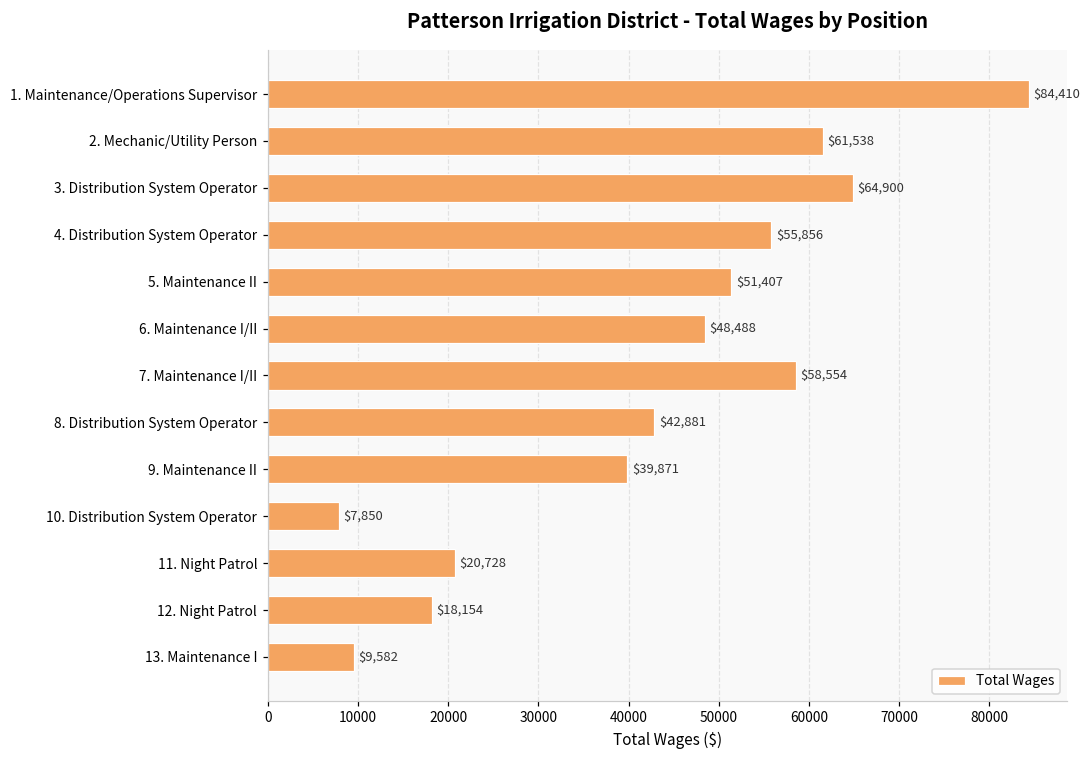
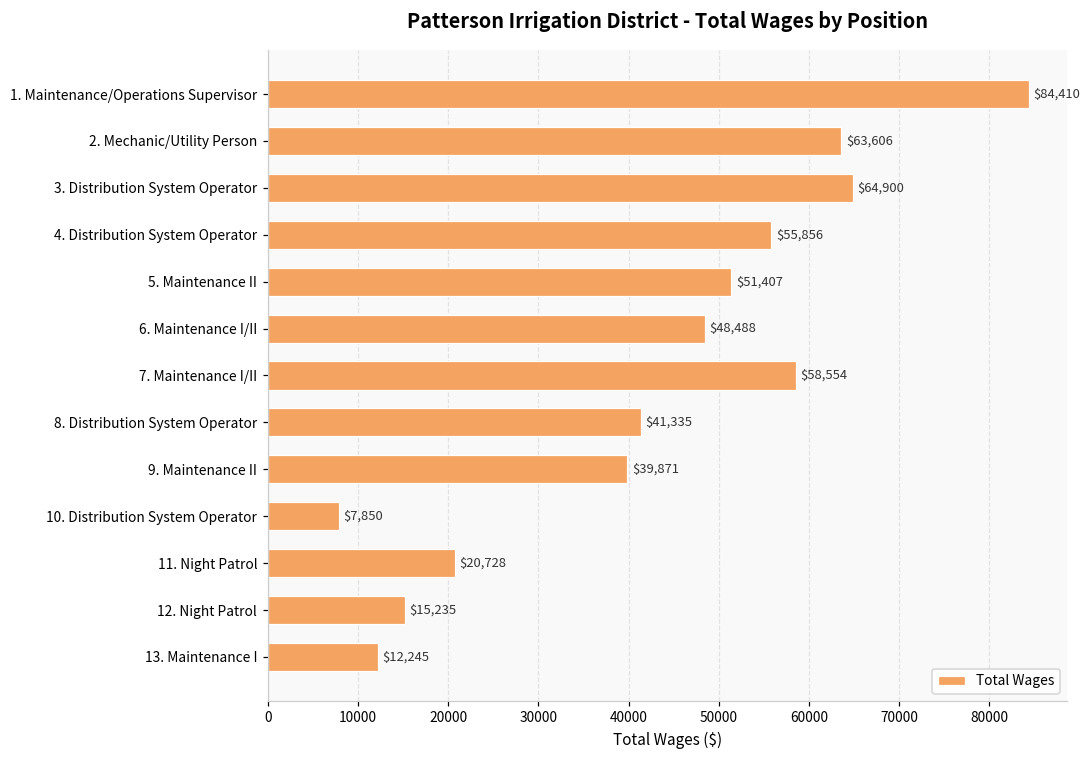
2. Mechanic/Utility Person: $61,538 -> $63,606
8. Distribution System Operator: $42,881 -> $41,335
12. Night Patrol: $18,154 -> $15,235
13. Maintenance I: $9,582 -> $12,245
